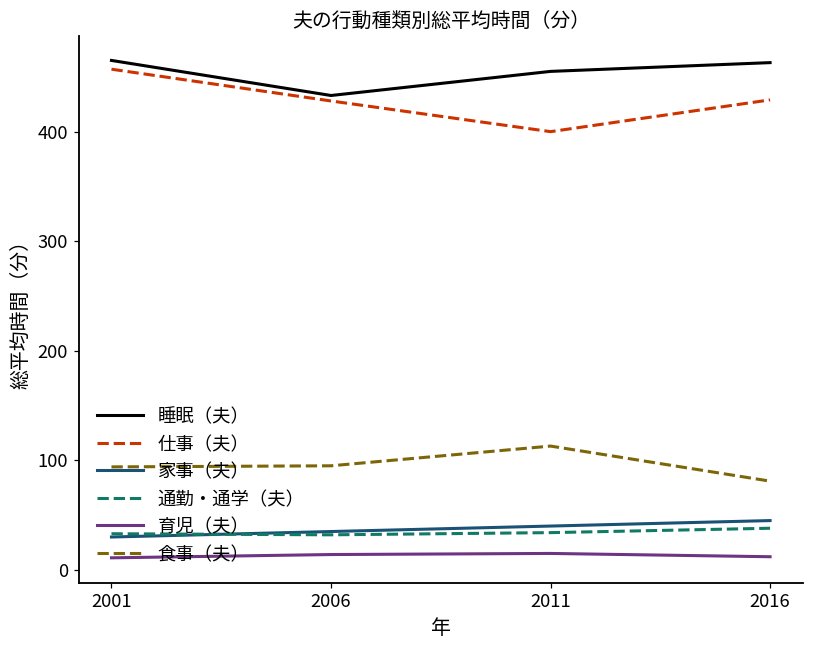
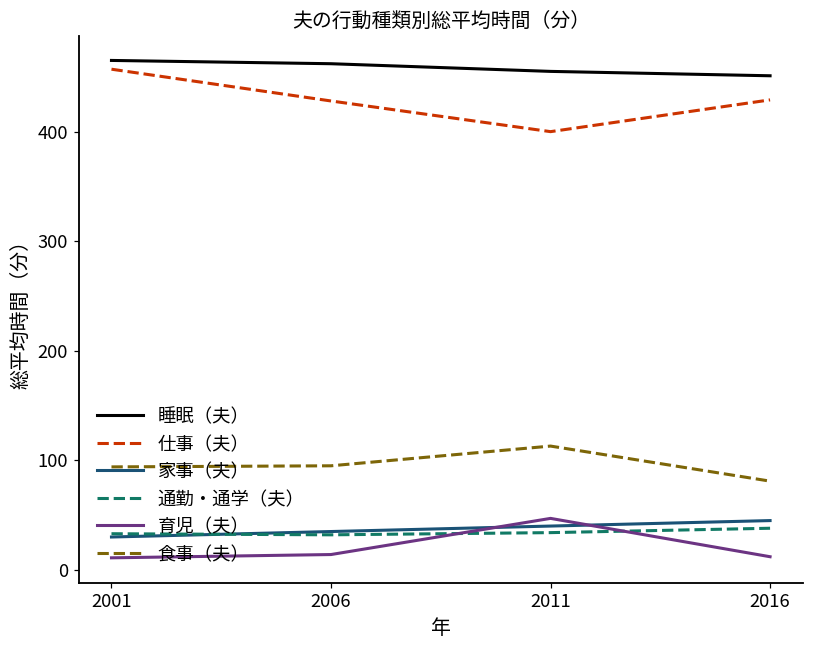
睡眠（夫）, 2006: 430 -> 460
育児（夫）, 2011: 20 -> 50
睡眠（夫）, 2016: 460 -> 450
